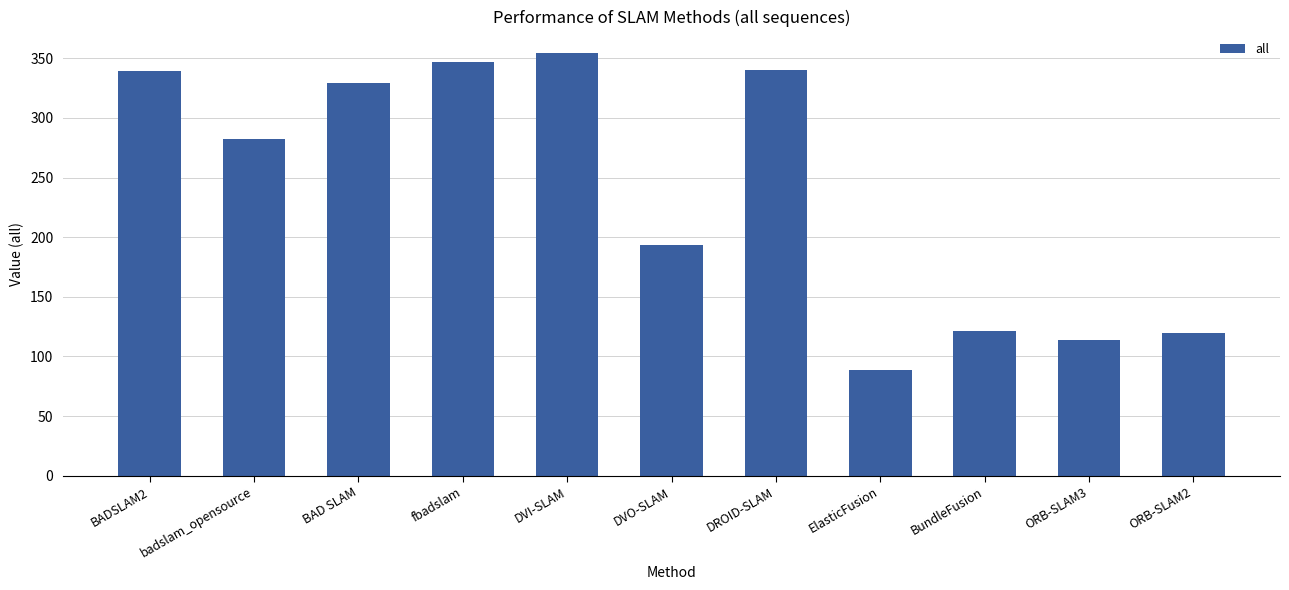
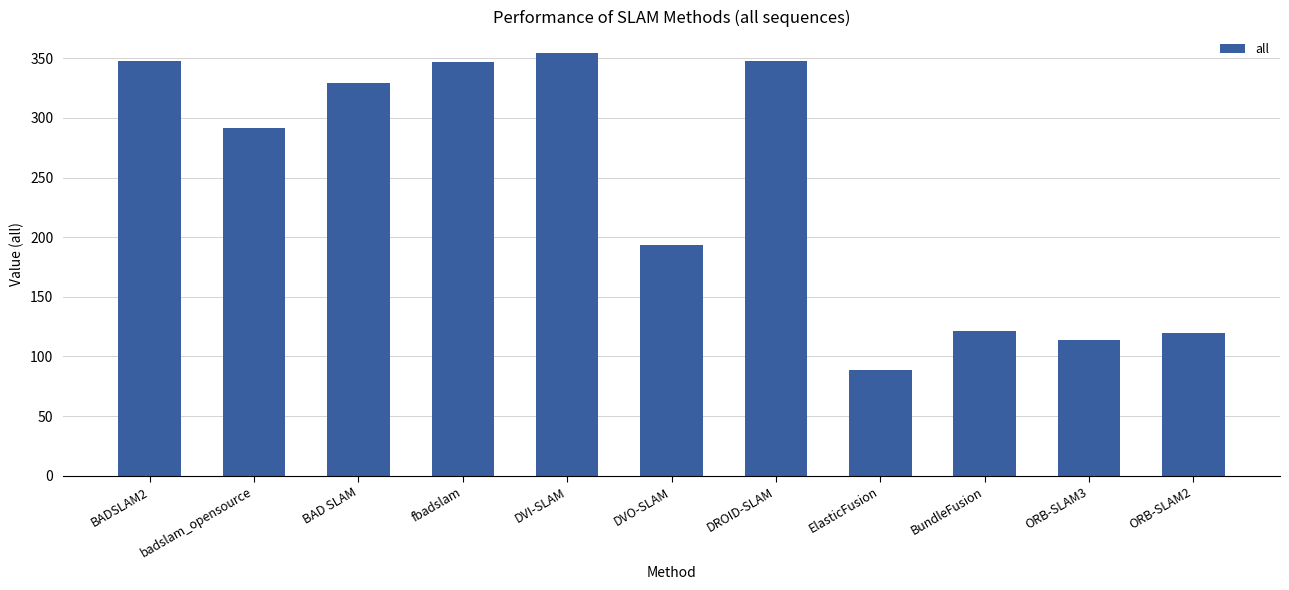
BADSLAM2: 339 -> 348
badslam_opensource: 282 -> 292
DROID-SLAM: 340 -> 348
